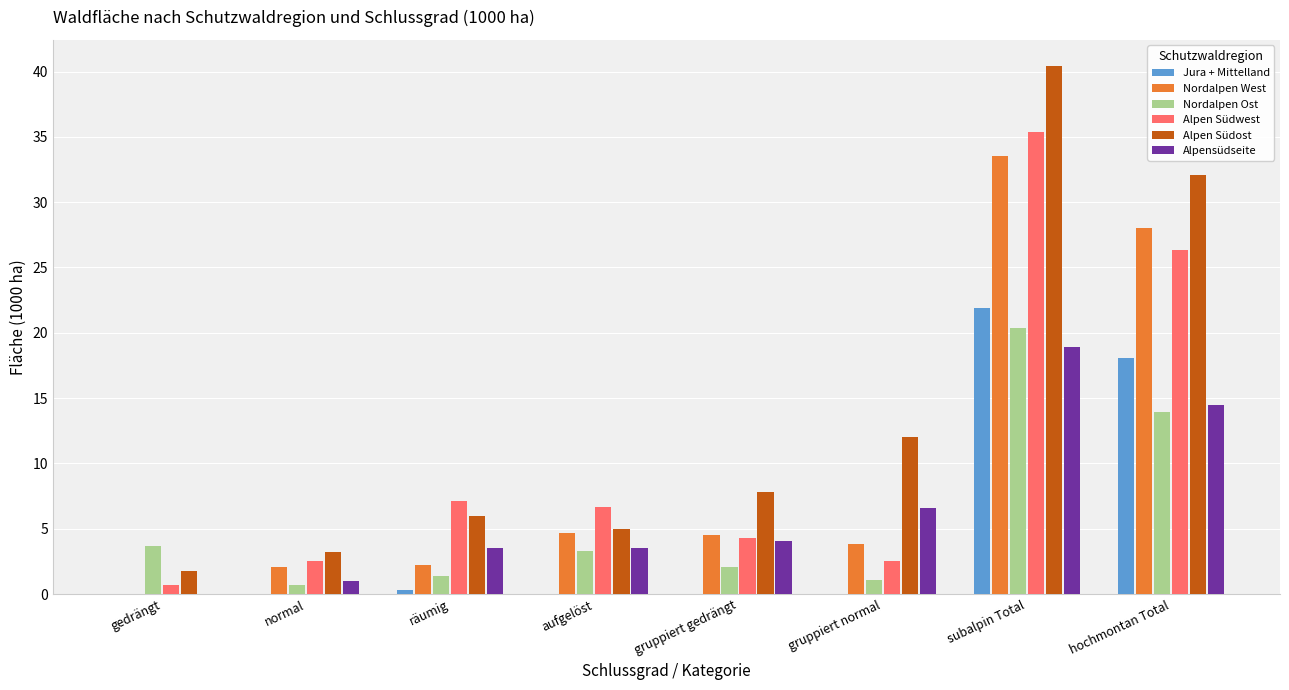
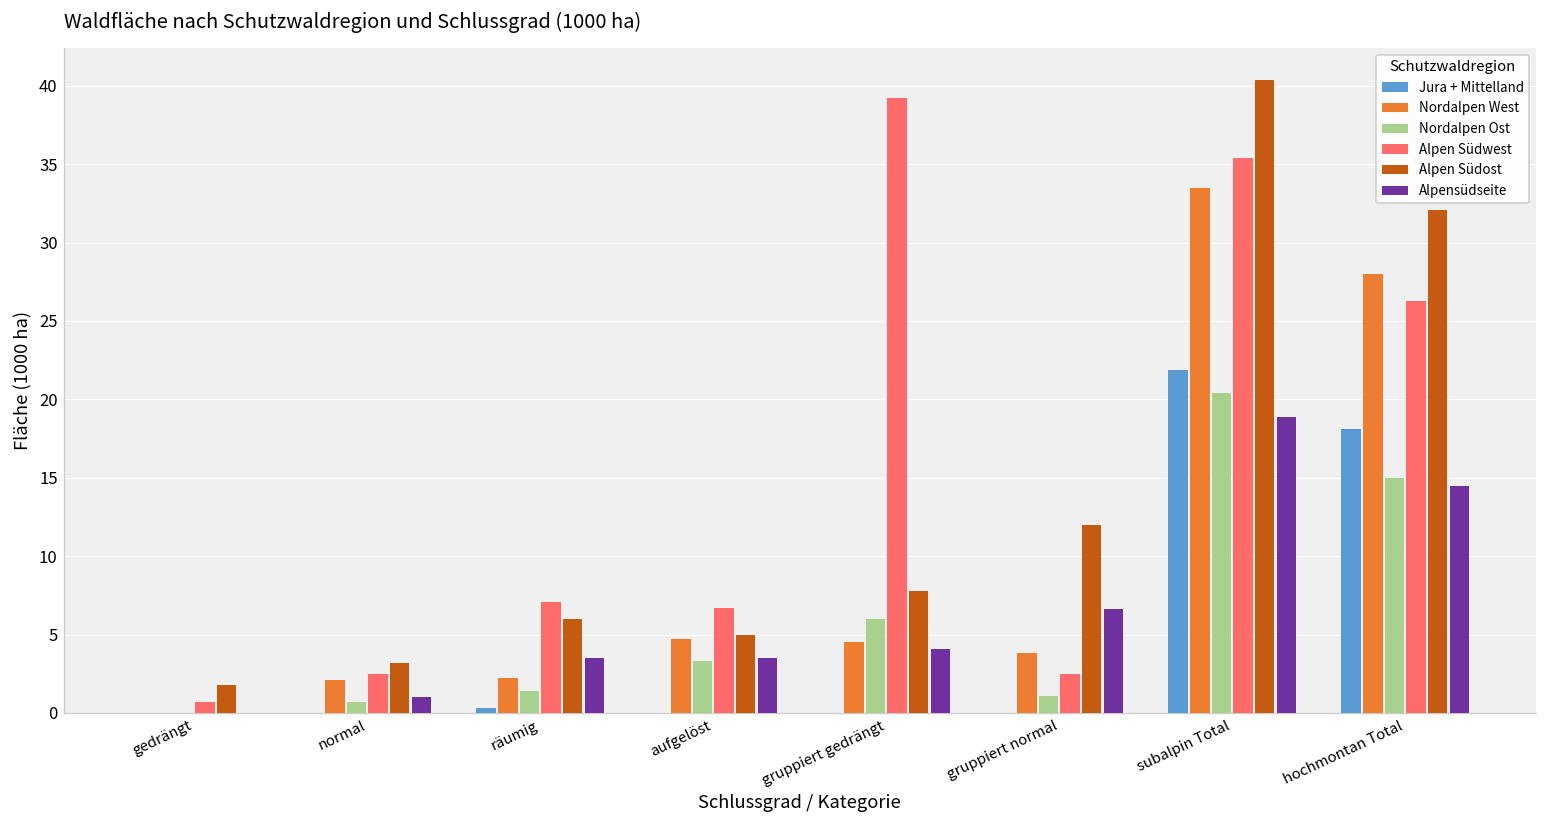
Nordalpen Ost, gedrängt: 3.7 -> 0.0
Nordalpen Ost, gruppiert gedrängt: 2.1 -> 6.0
Alpen Südwest, gruppiert gedrängt: 4.3 -> 39.2
Nordalpen Ost, hochmontan Total: 13.9 -> 15.0
